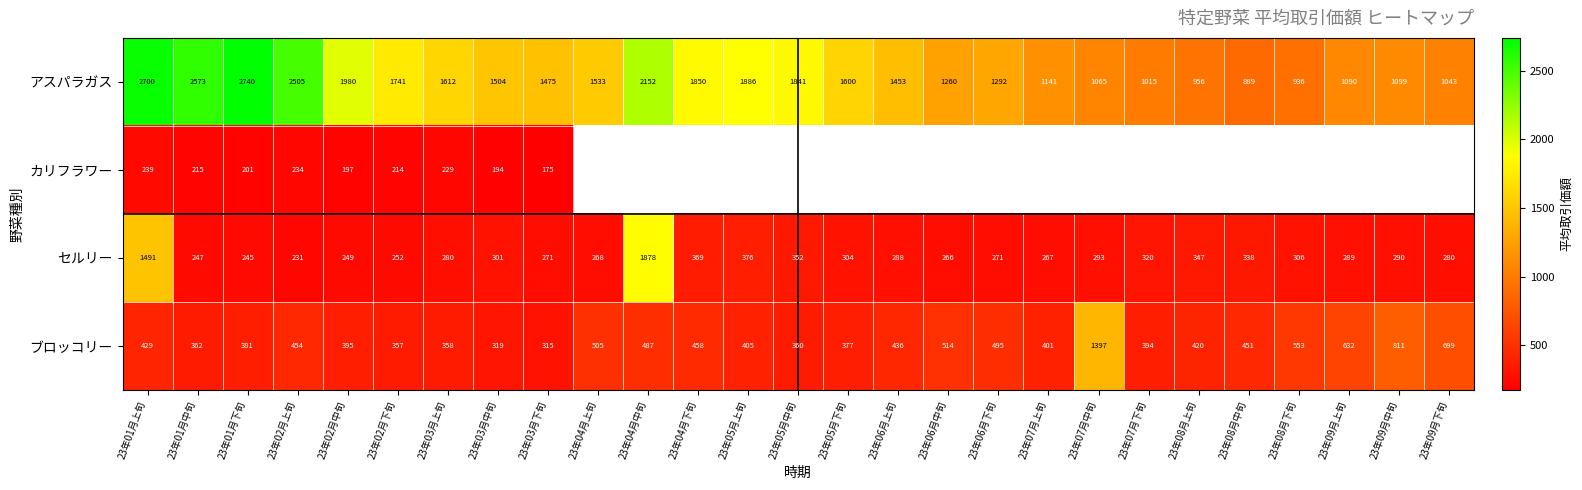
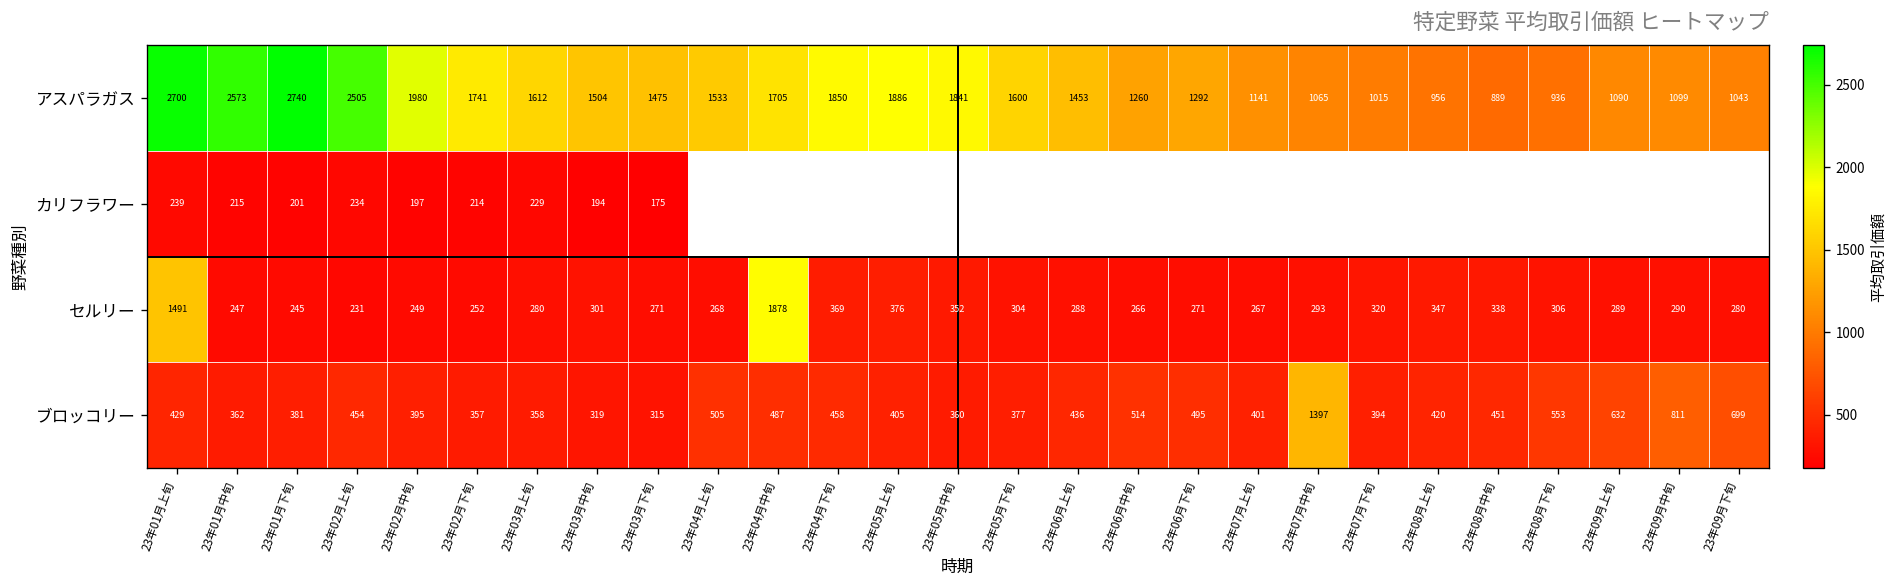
アスパラガス, 23年04月中旬: 2152 -> 1705
